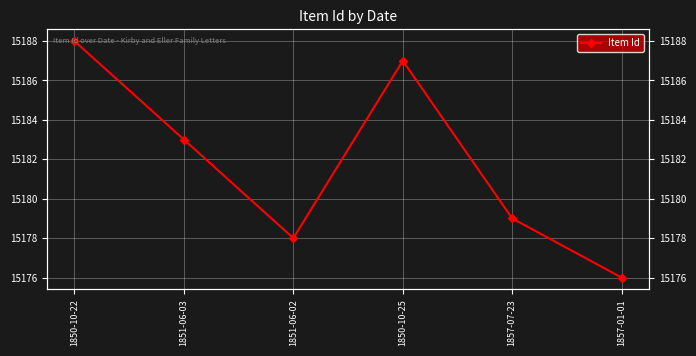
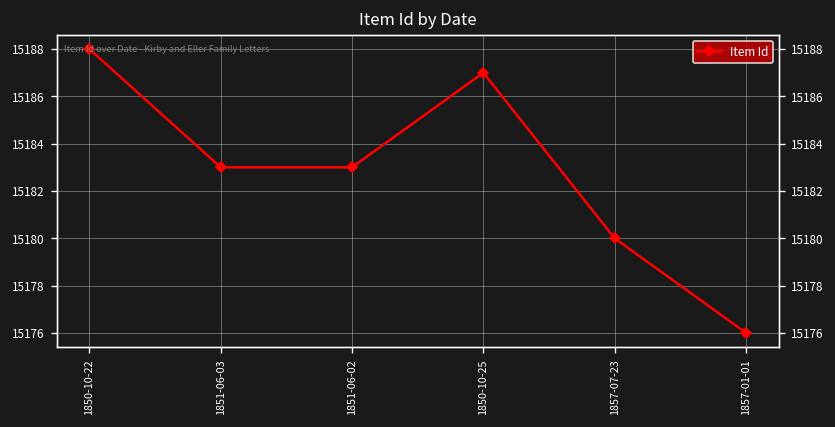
1851-06-02: 15178 -> 15183
1857-07-23: 15179 -> 15180
